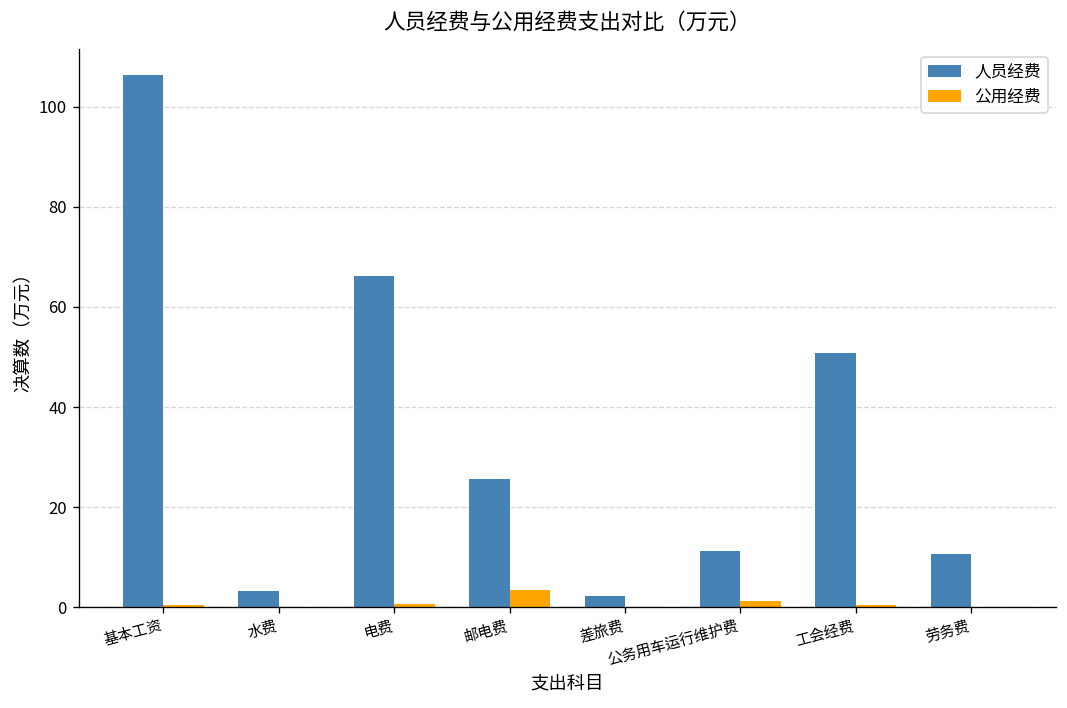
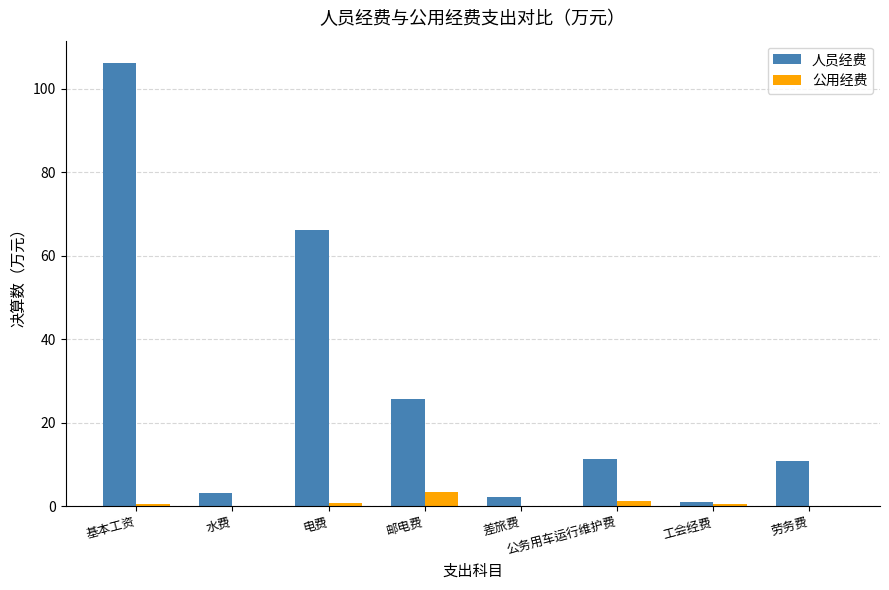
人员经费, 工会经费: 51 -> 1
